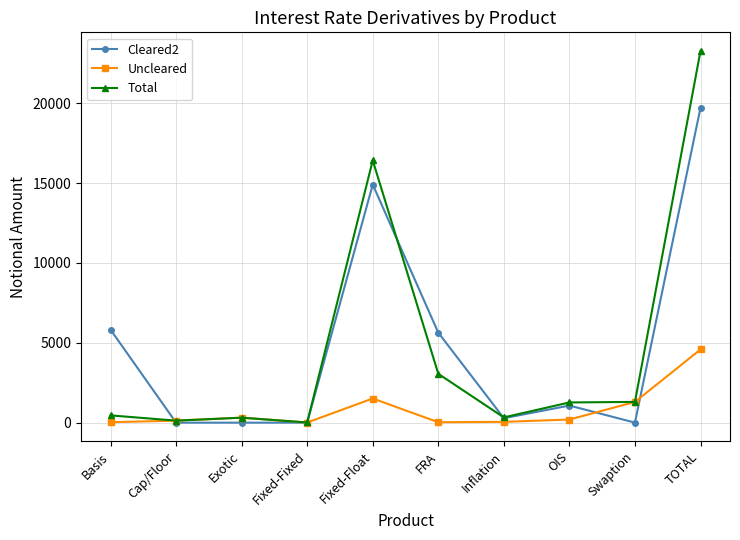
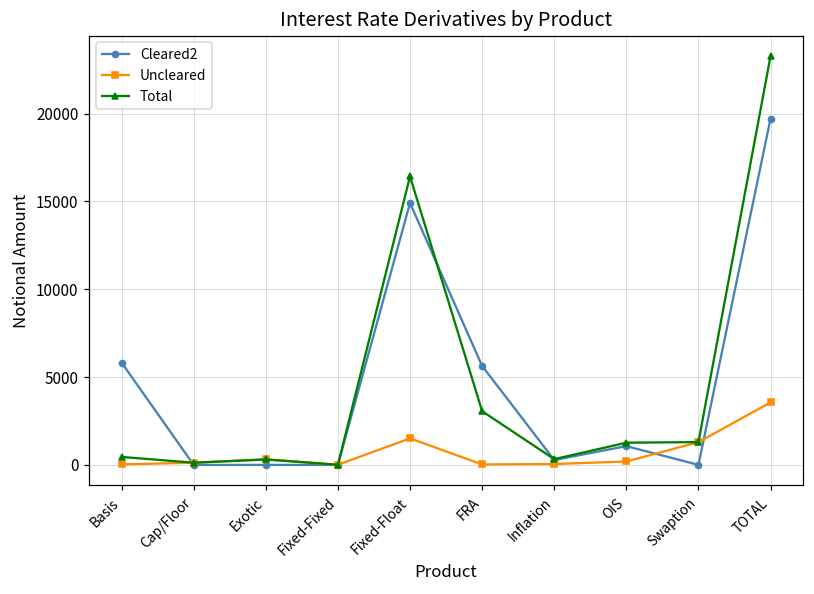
Uncleared, TOTAL: 4600 -> 3600
